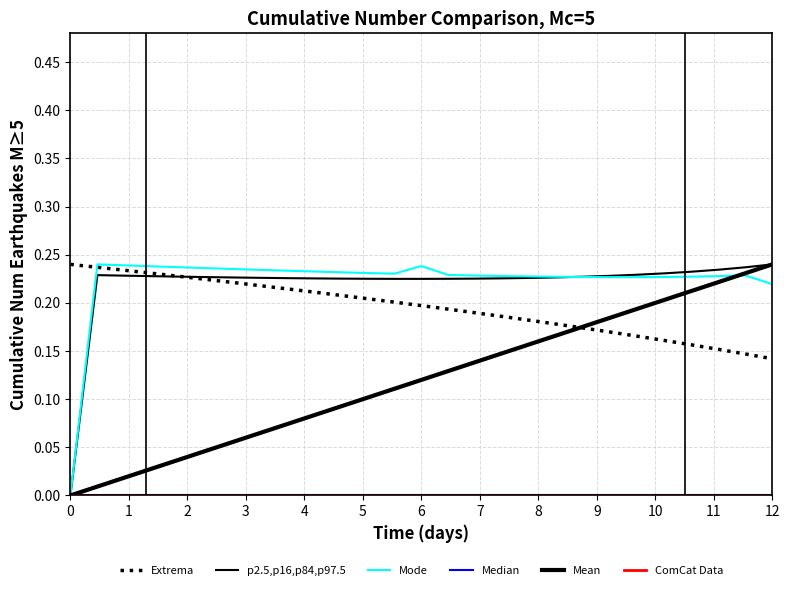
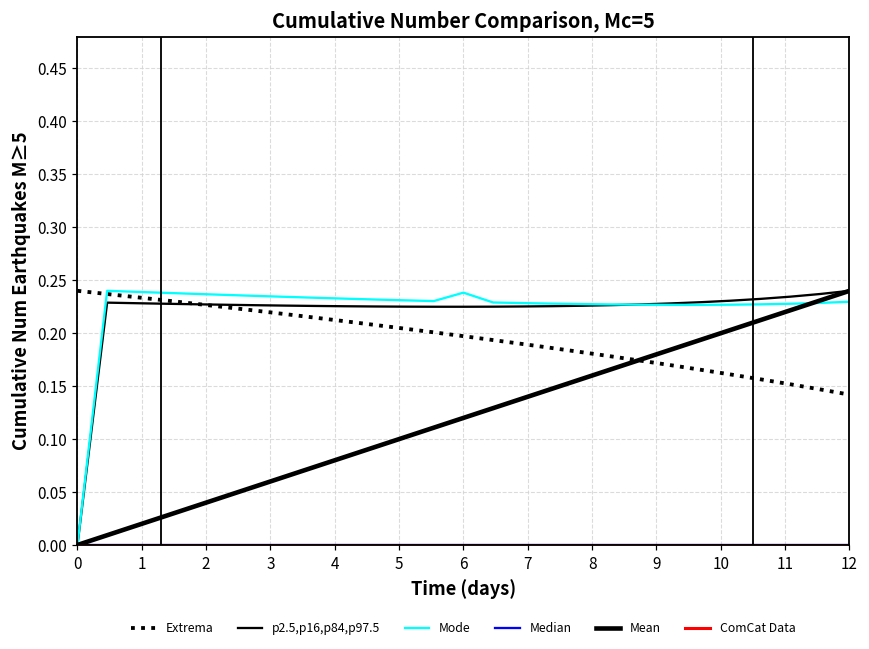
Mode, 12: 0.22 -> 0.23
